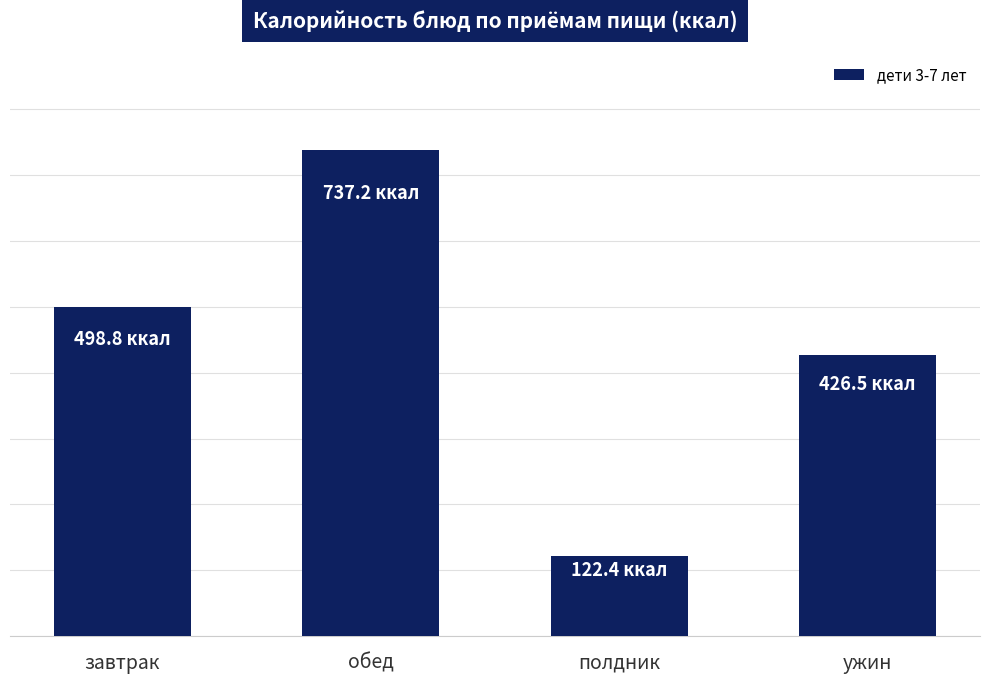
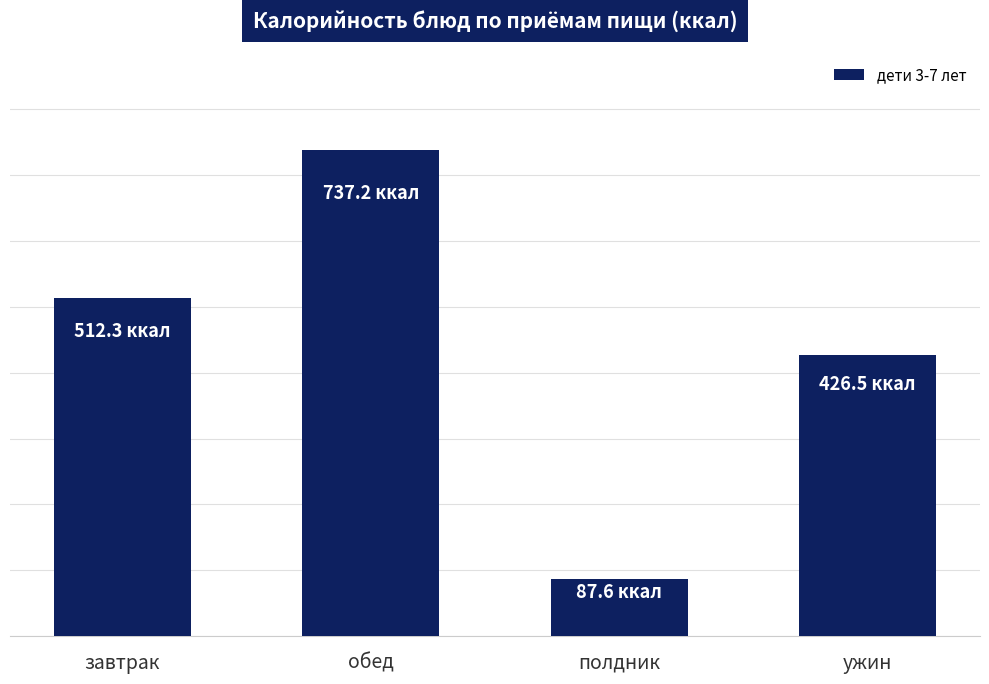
завтрак: 498.8 -> 512.3
полдник: 122.4 -> 87.6
